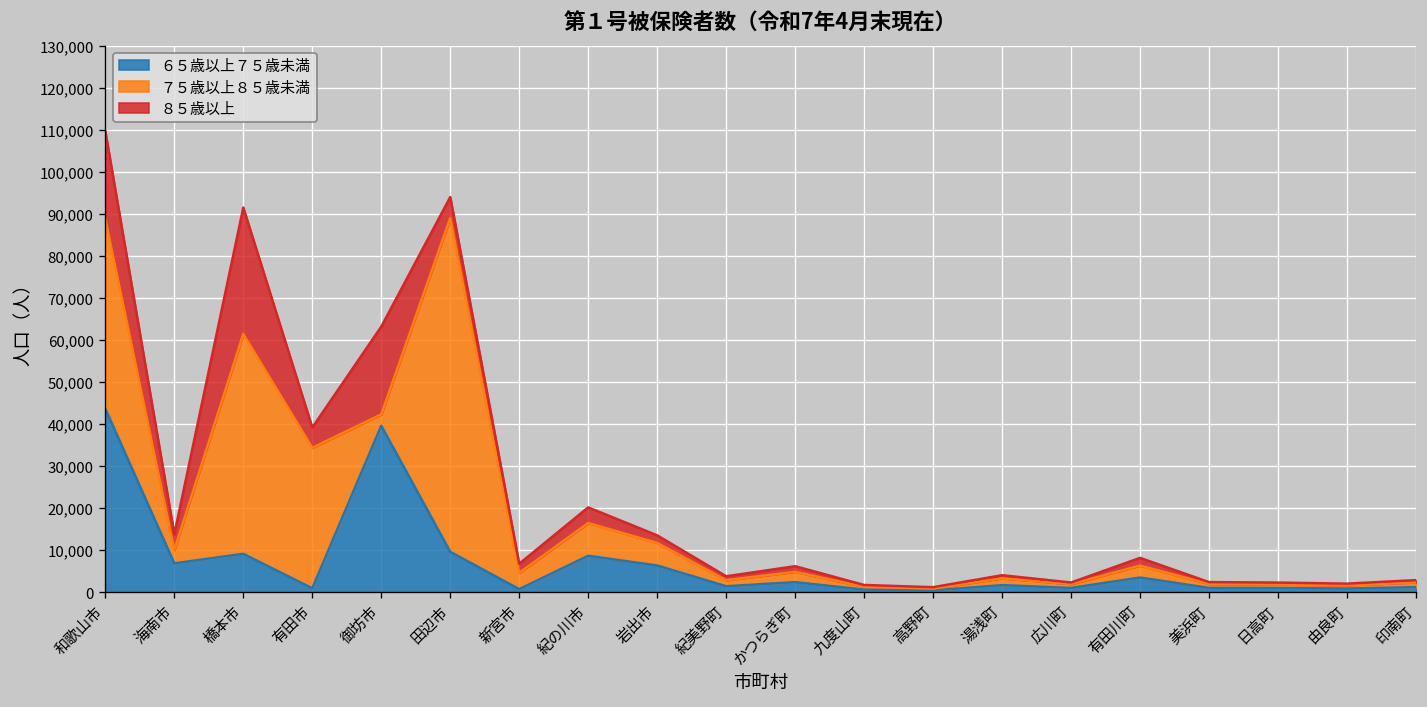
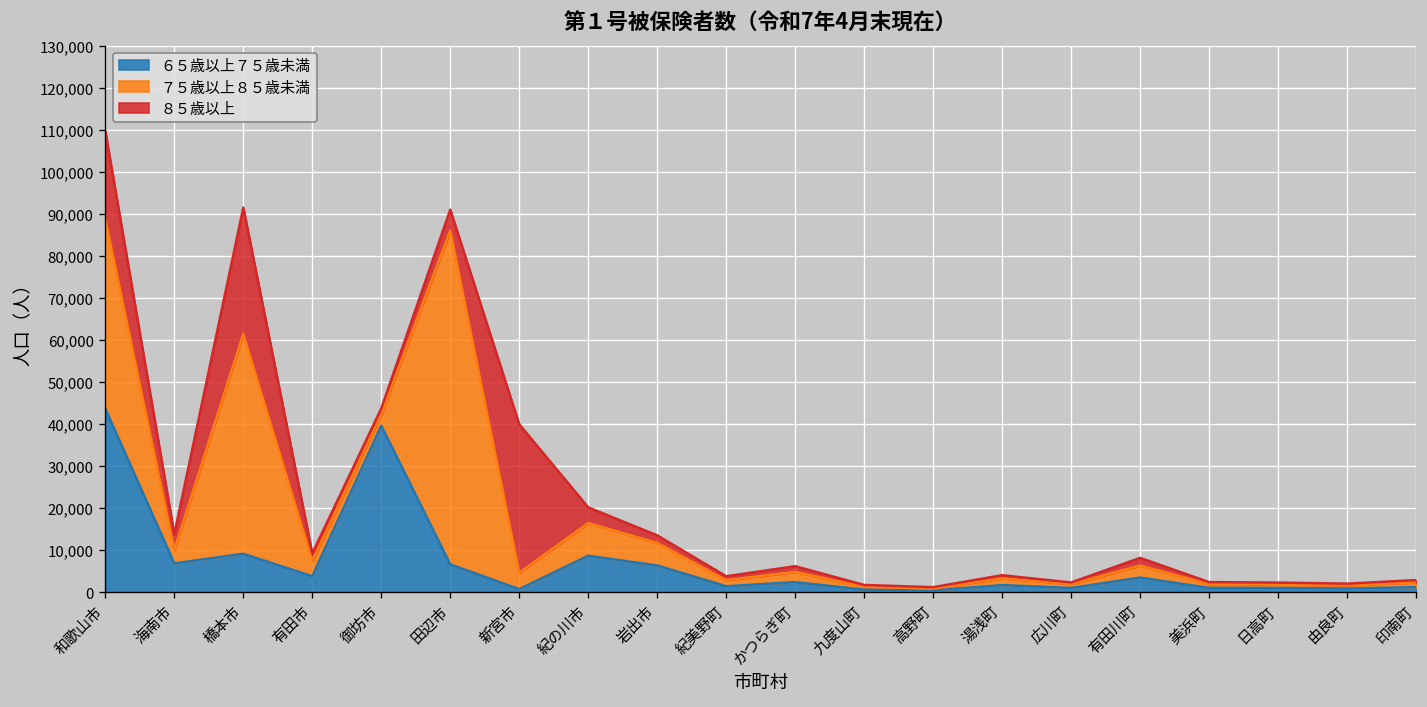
６５歳以上７５歳未満, 有田市: 1,000 -> 4,000
７５歳以上８５歳未満, 有田市: 33,000 -> 4,000
８５歳以上, 有田市: 5,000 -> 2,000
８５歳以上, 御坊市: 21,000 -> 1,000
６５歳以上７５歳未満, 田辺市: 10,000 -> 7,000
８５歳以上, 新宮市: 2,000 -> 35,000
